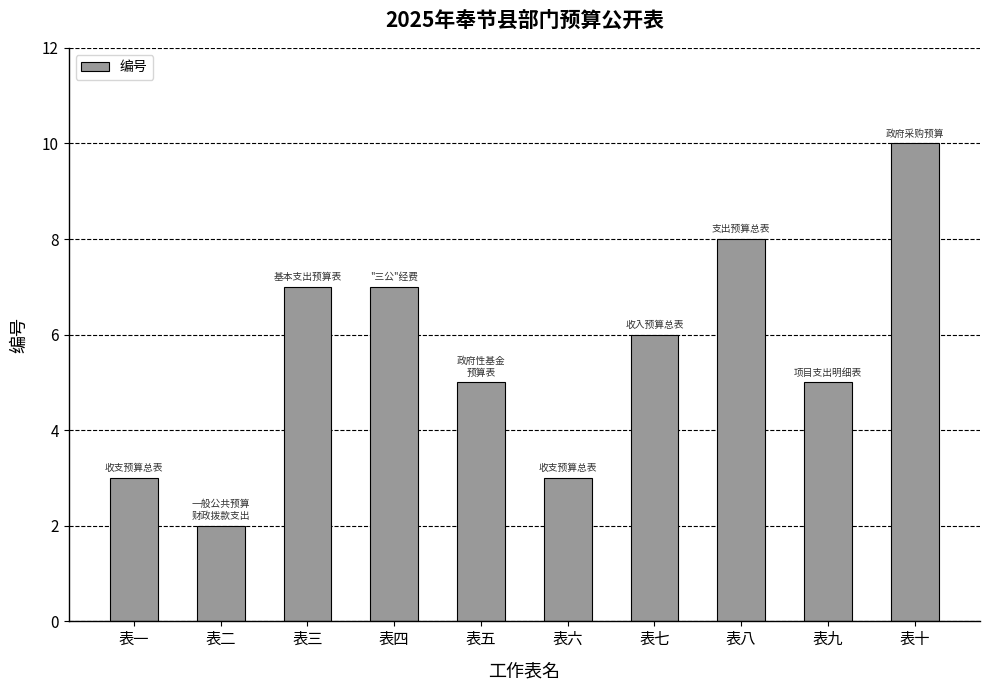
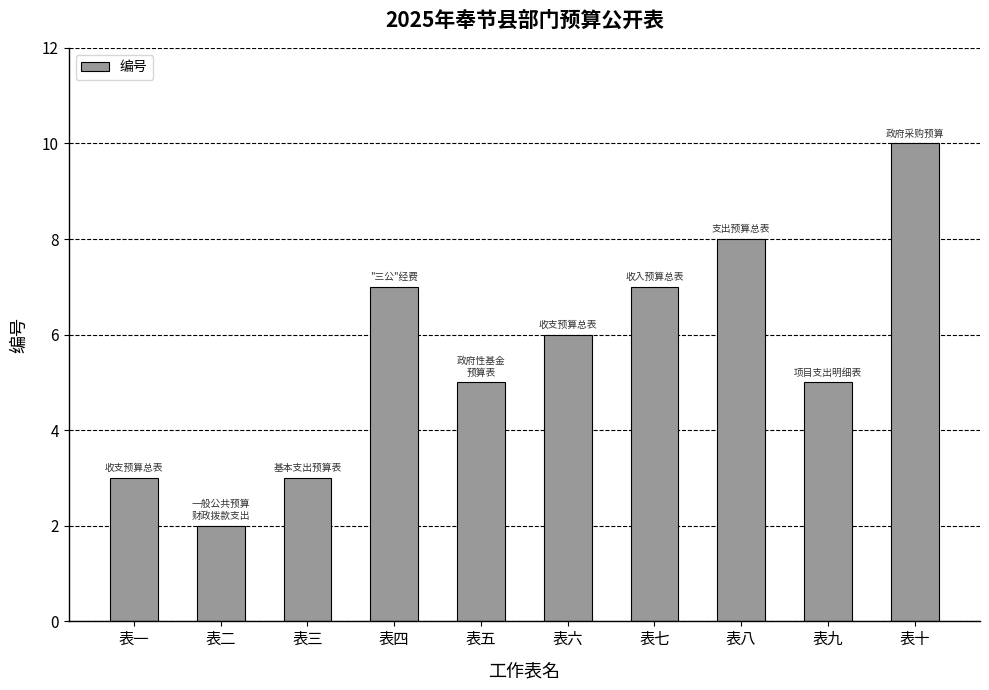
表三: 7 -> 3
表六: 3 -> 6
表七: 6 -> 7
